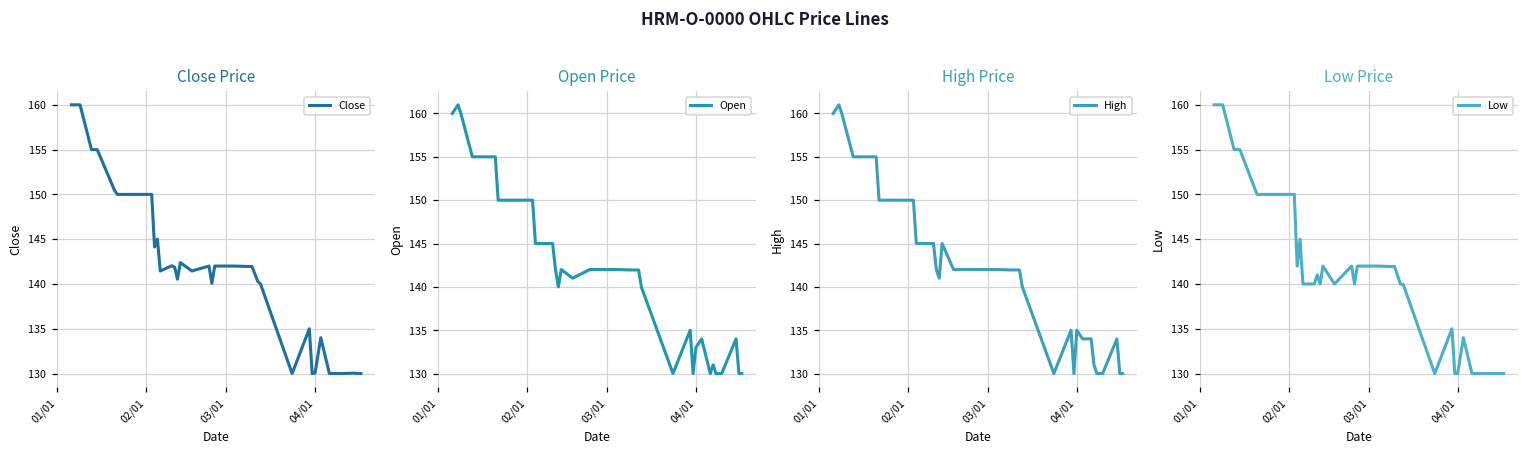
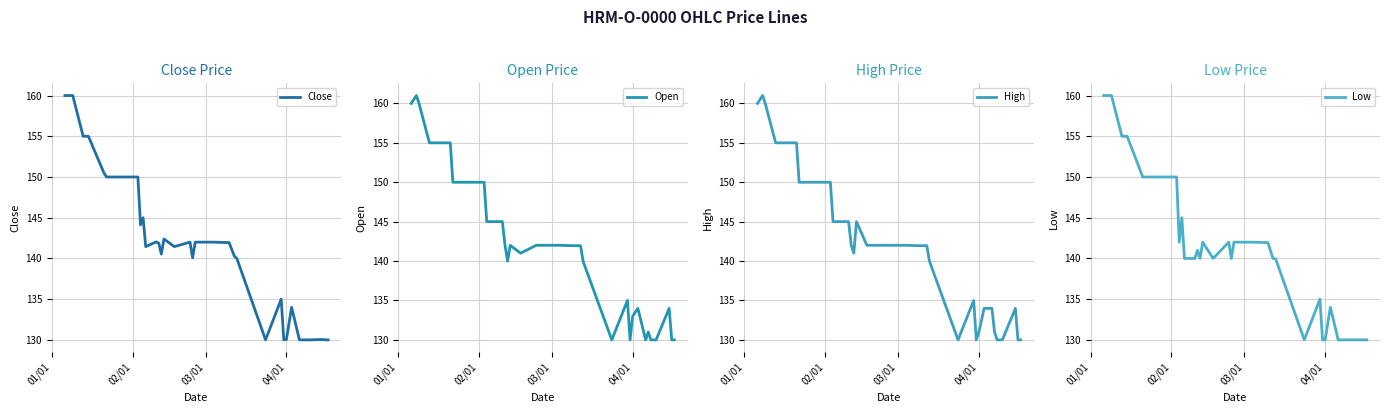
High Price, 04/01: 135 -> 131
